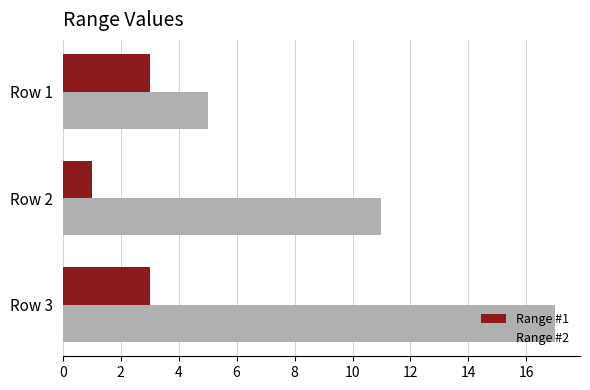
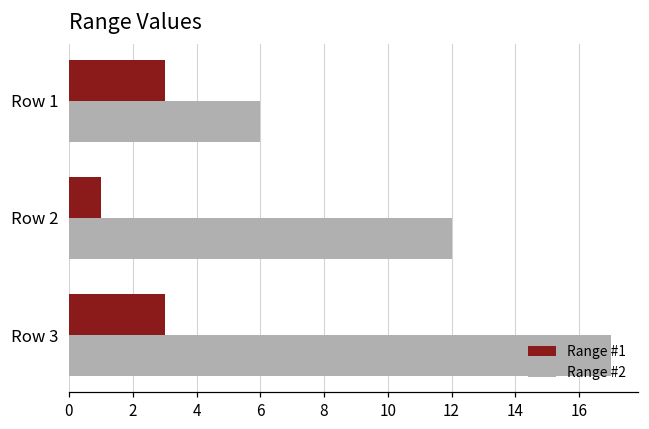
Range #2, Row 1: 5 -> 6
Range #2, Row 2: 11 -> 12
